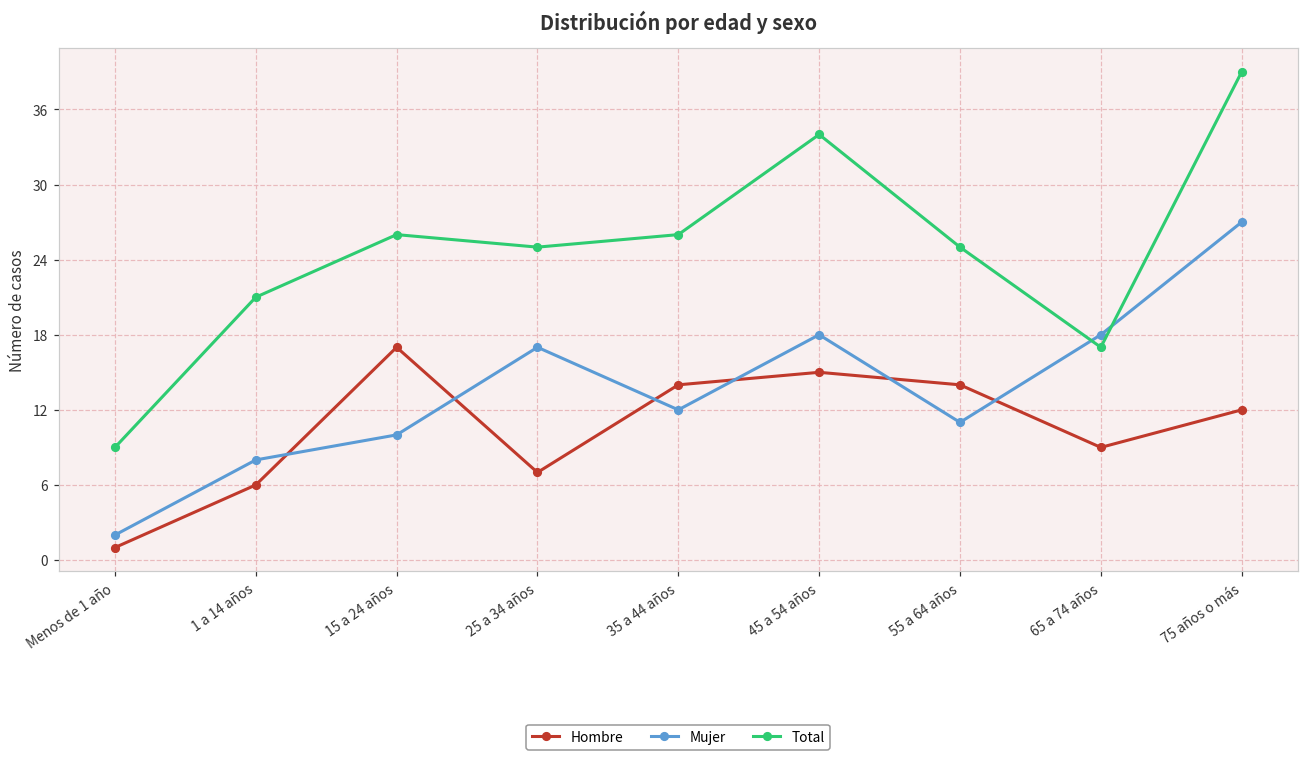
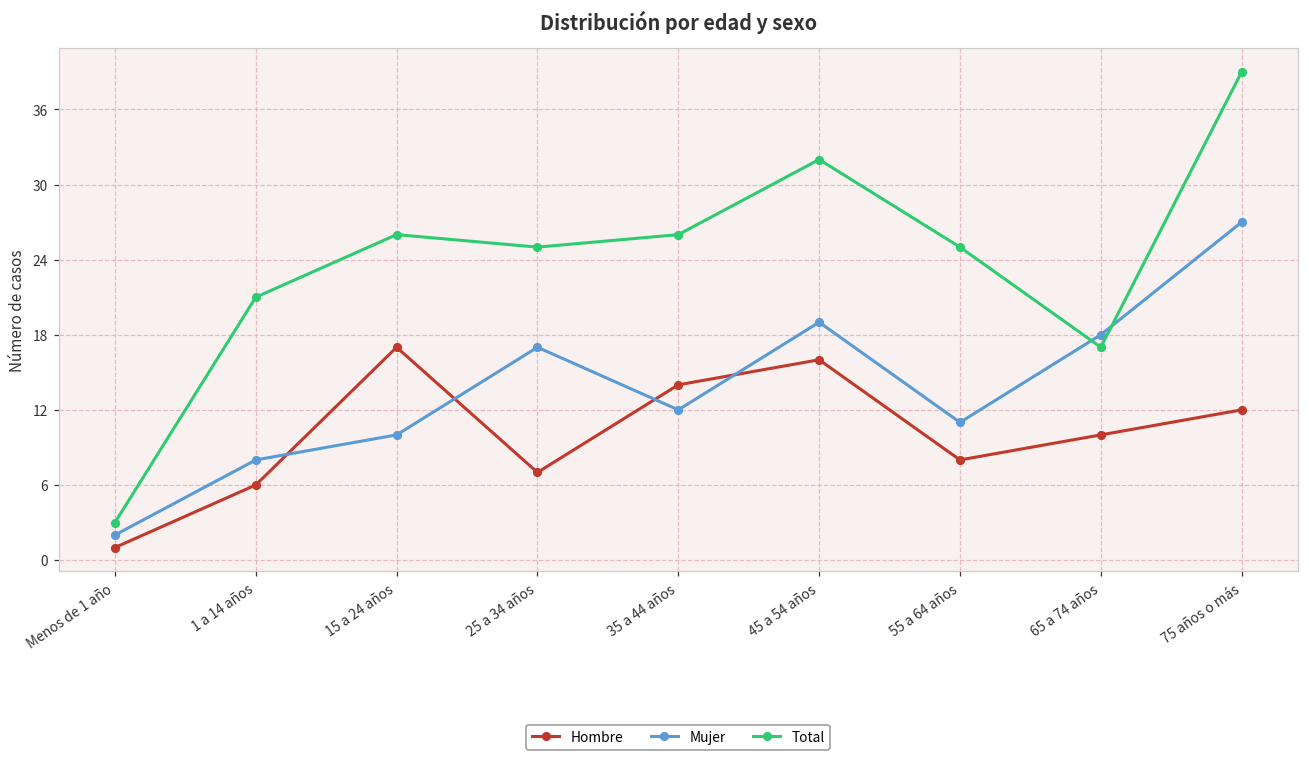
Total, Menos de 1 año: 9 -> 3
Hombre, 45 a 54 años: 15 -> 16
Mujer, 45 a 54 años: 18 -> 19
Total, 45 a 54 años: 34 -> 32
Hombre, 55 a 64 años: 14 -> 8
Hombre, 65 a 74 años: 9 -> 10
